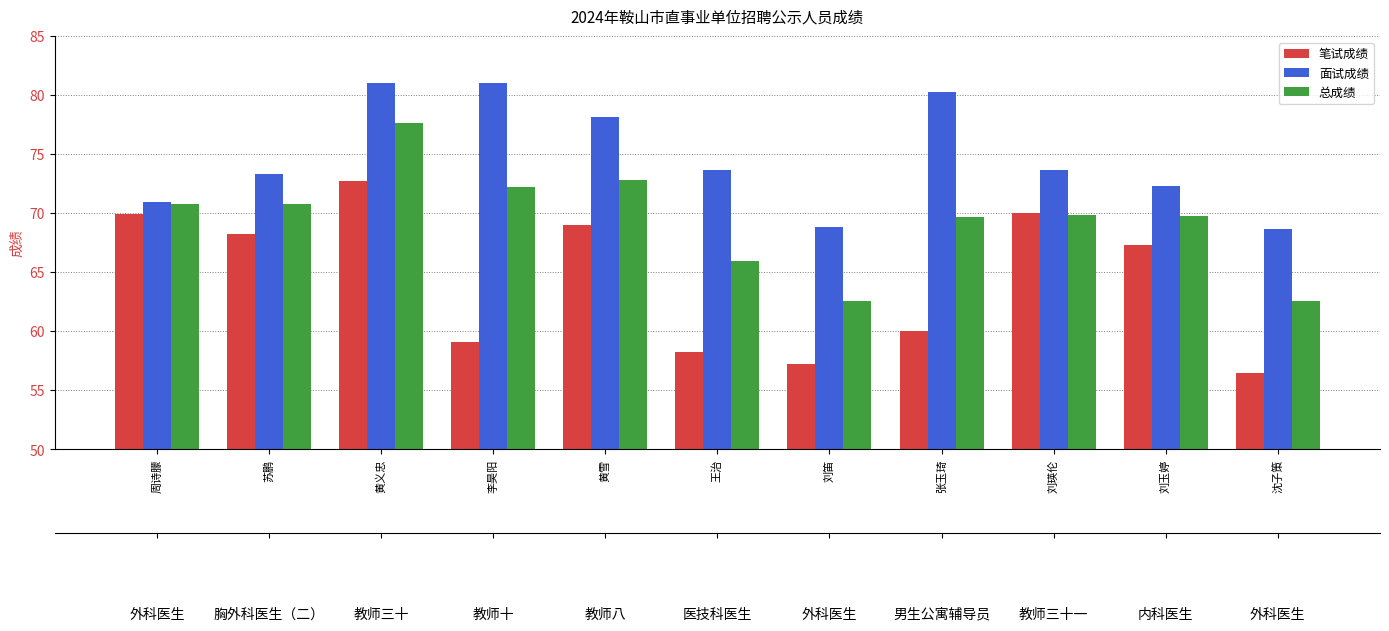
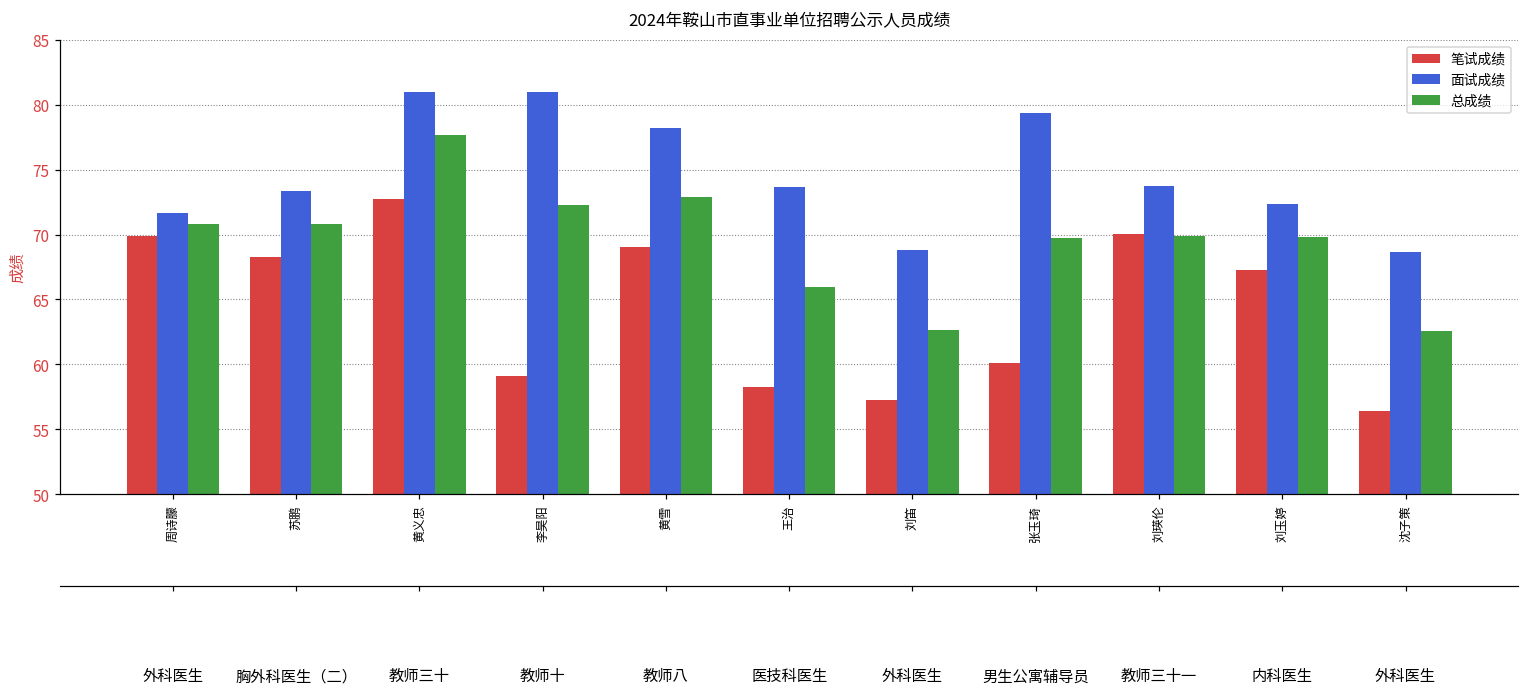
面试成绩, 周诗朦: 71.0 -> 71.7
面试成绩, 张玉琦: 80.2 -> 79.3
